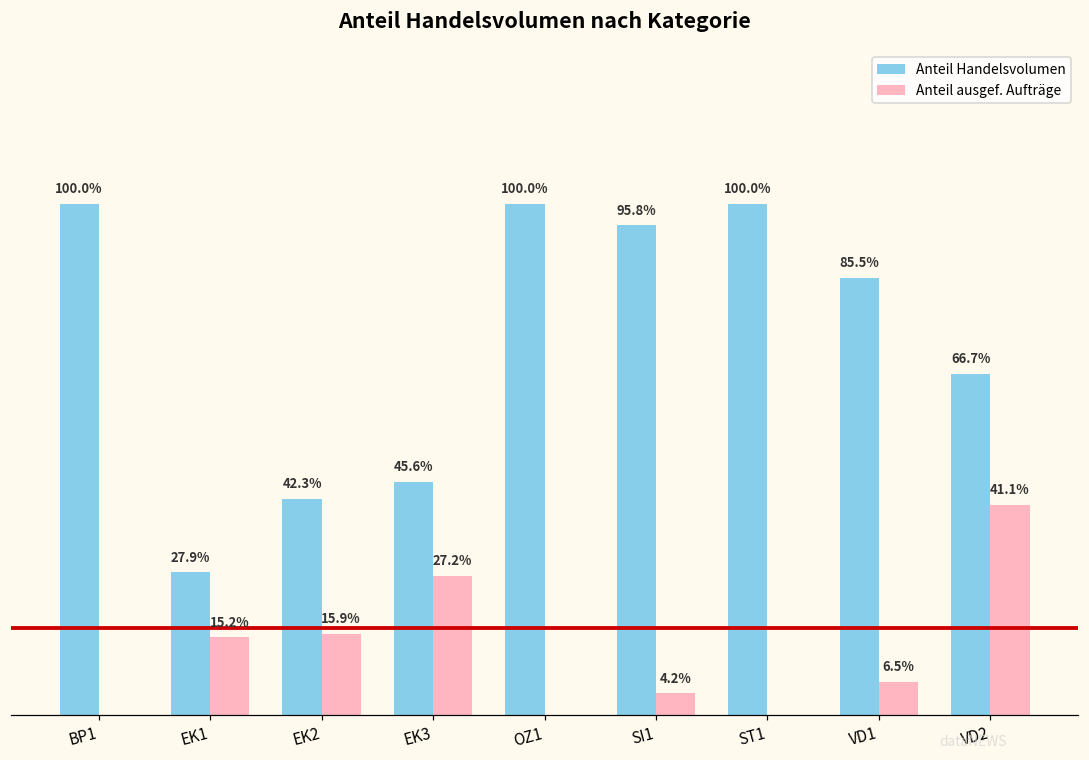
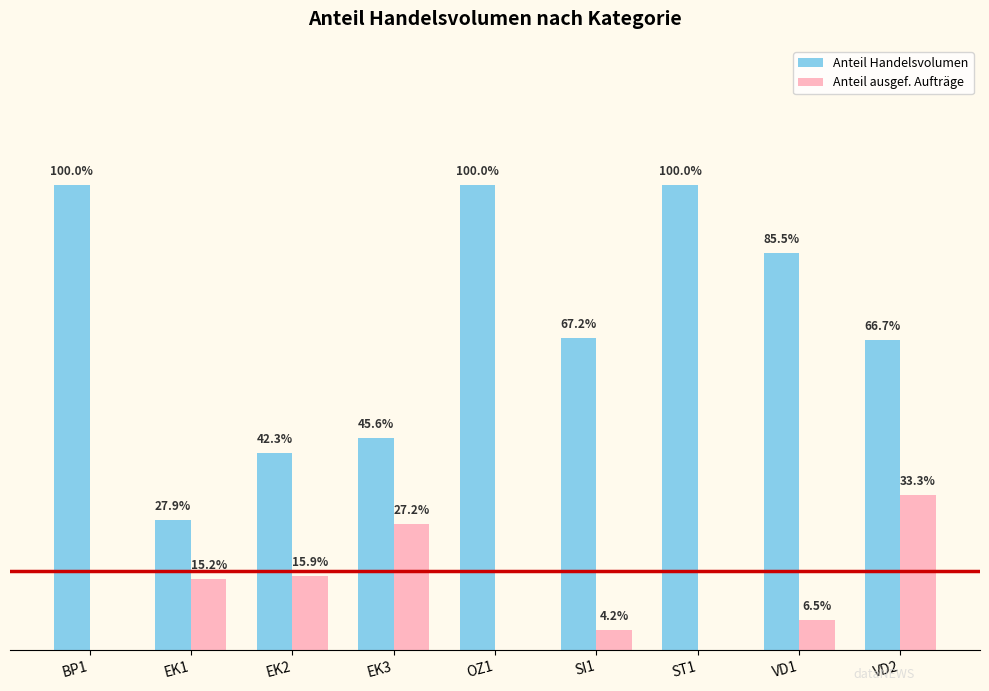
Anteil Handelsvolumen, SI1: 95.8% -> 67.2%
Anteil ausgef. Aufträge, VD2: 41.1% -> 33.3%
